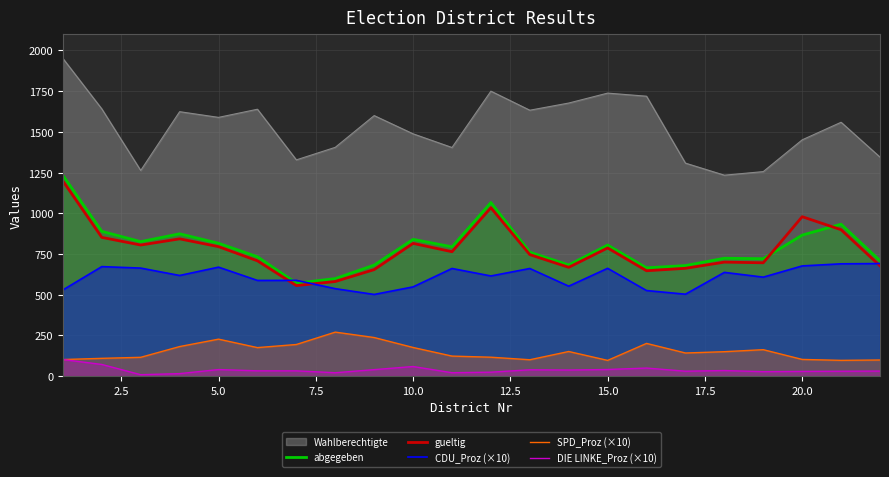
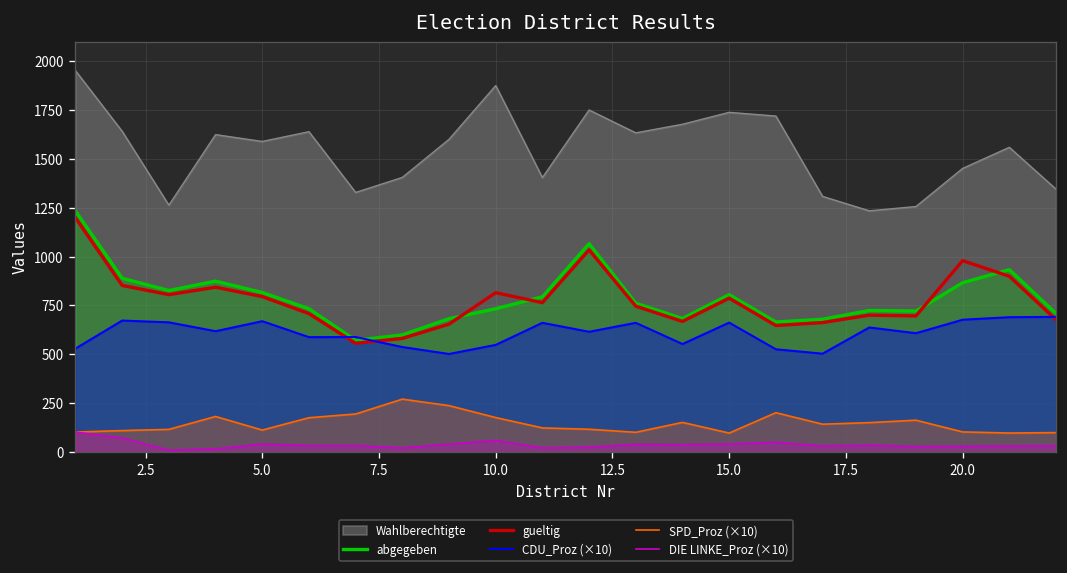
SPD_Proz (×10), 5.0: 230 -> 110
Wahlberechtigte, 10.0: 1490 -> 1880
abgegeben, 10.0: 840 -> 730
